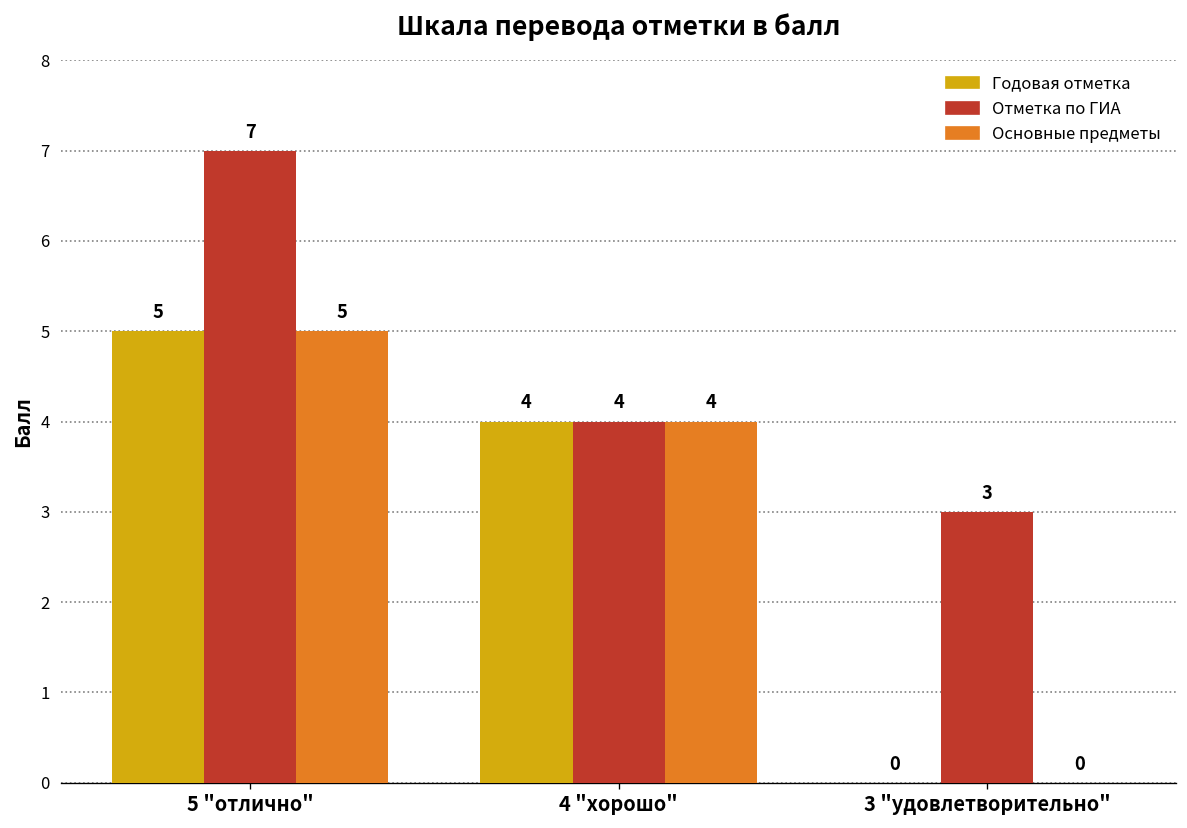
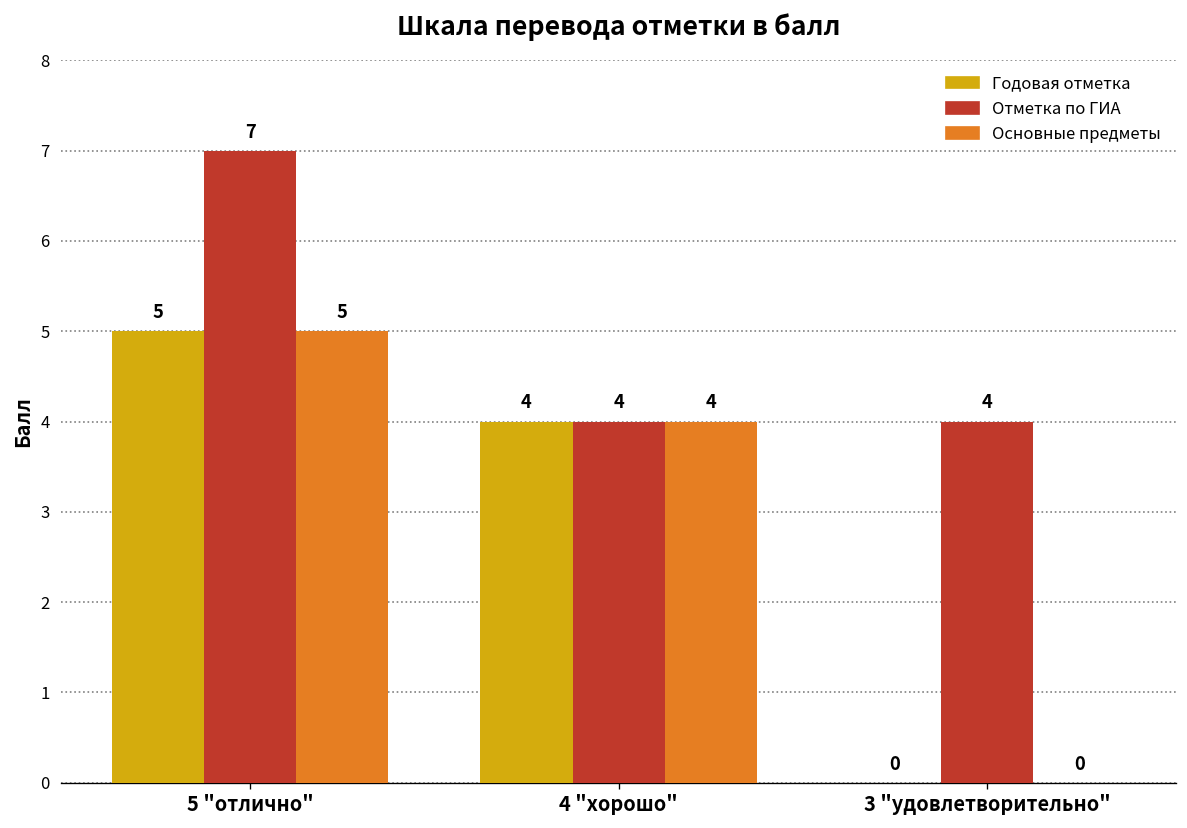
Отметка по ГИА, 3 "удовлетворительно": 3 -> 4
